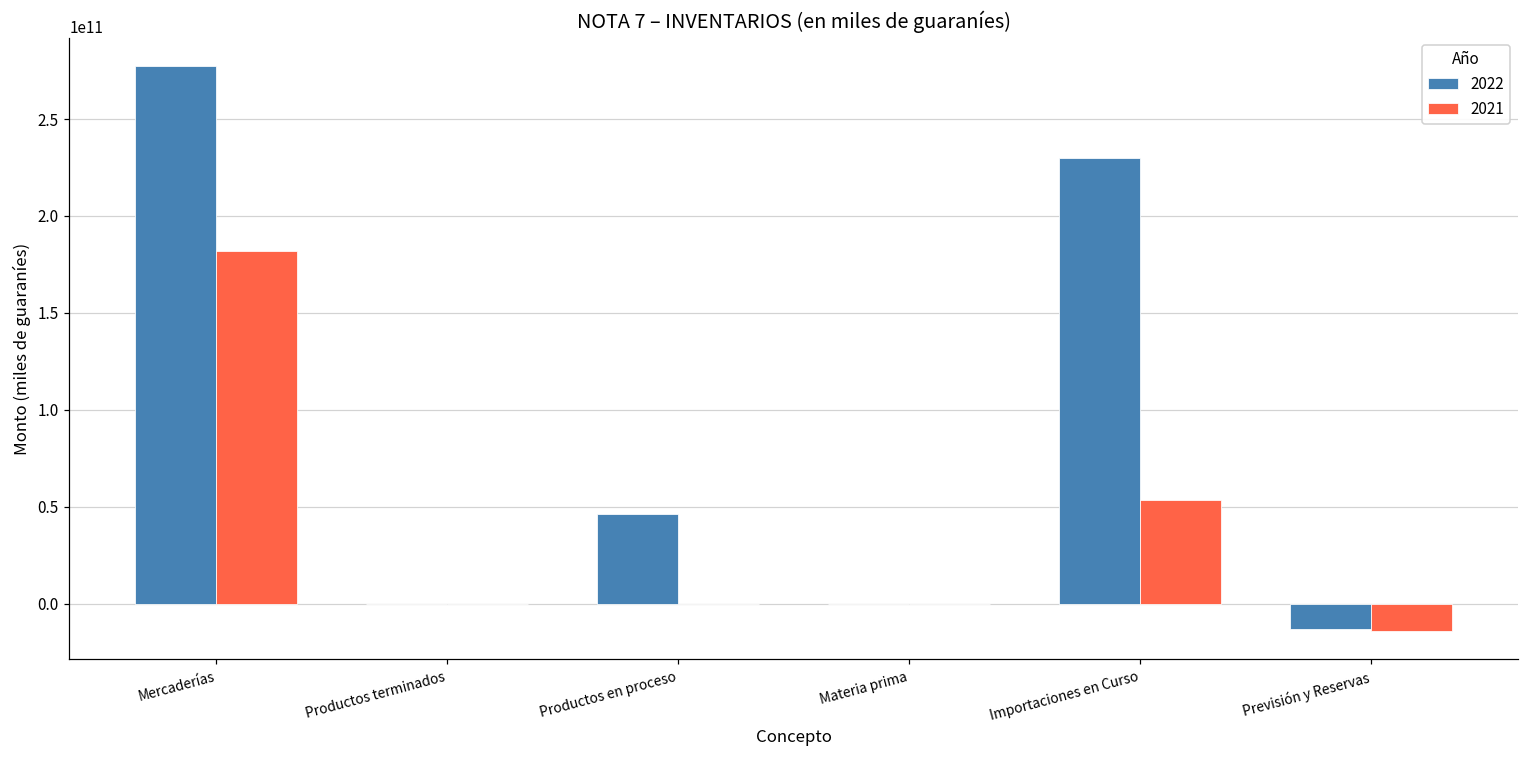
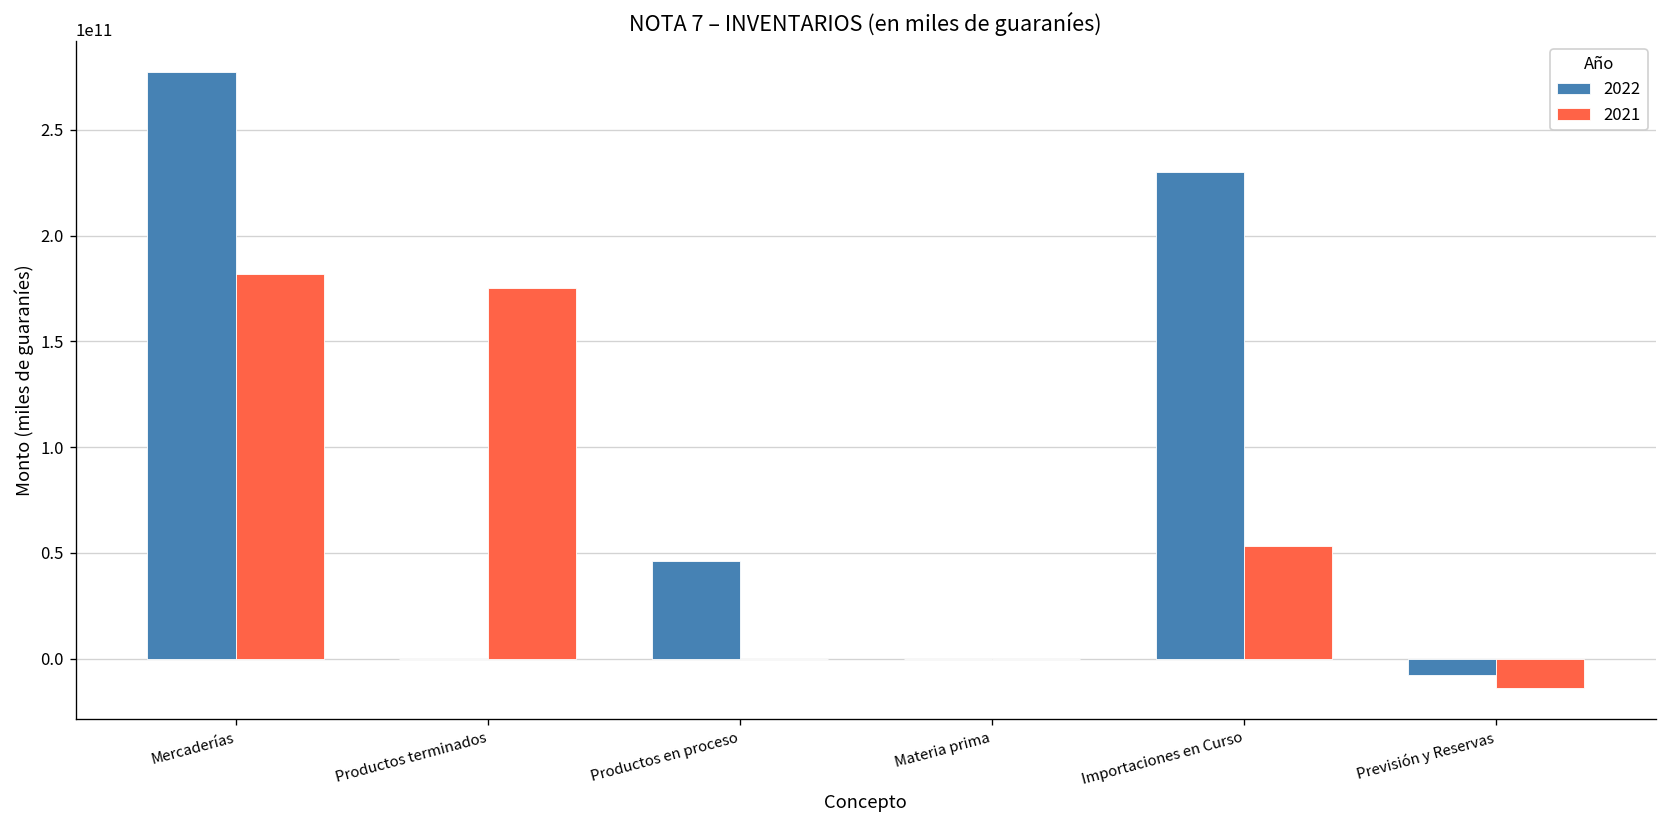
2021, Productos terminados: 0 -> 175000000000
2022, Previsión y Reservas: -13000000000 -> -8000000000
